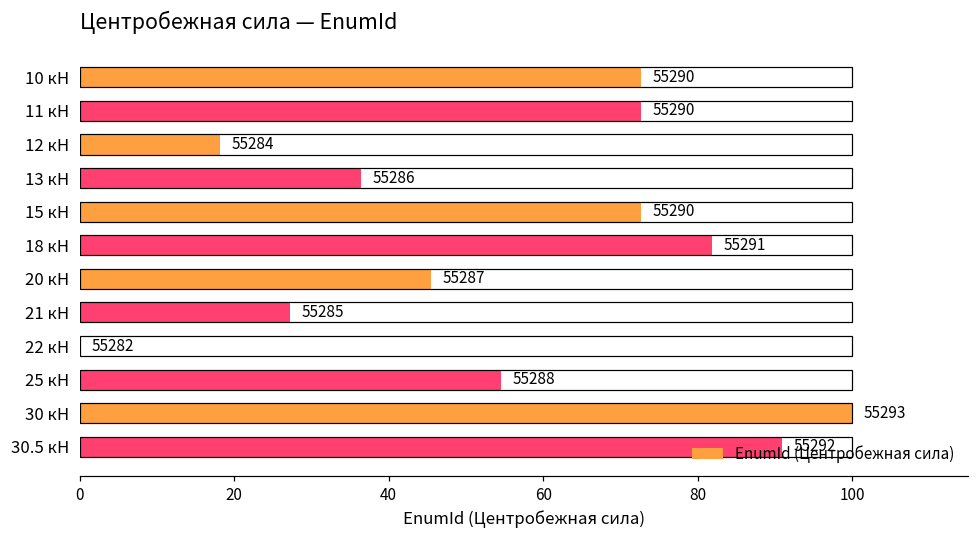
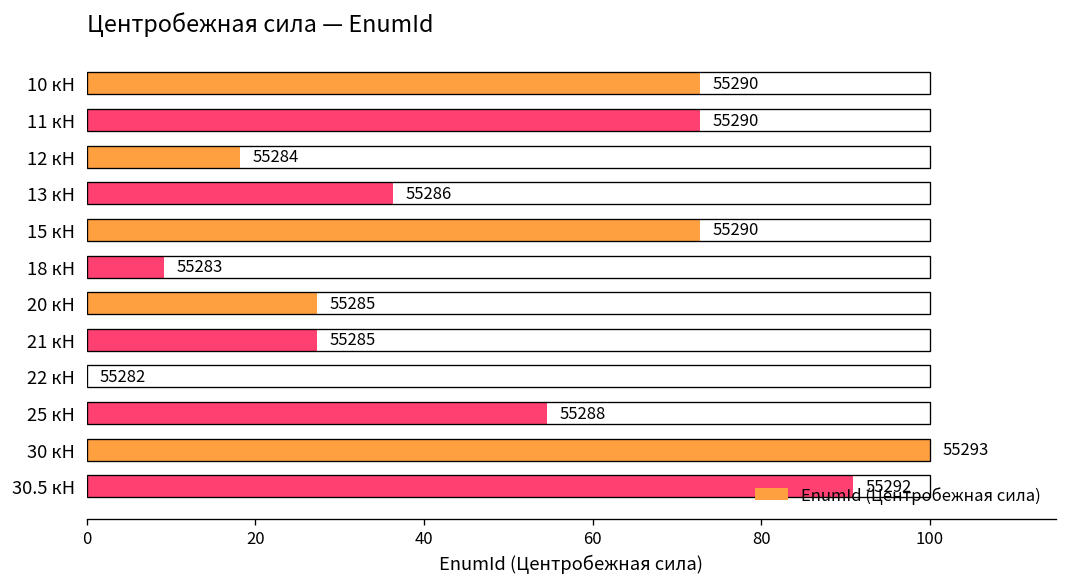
EnumId (Центробежная сила), 18 кН: 55291 -> 55283
EnumId (Центробежная сила), 20 кН: 55287 -> 55285
